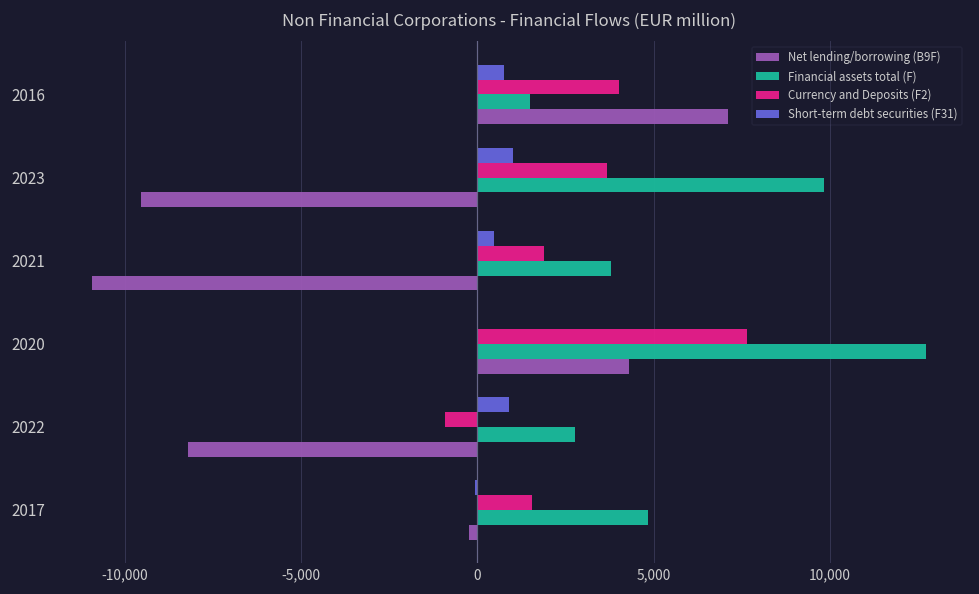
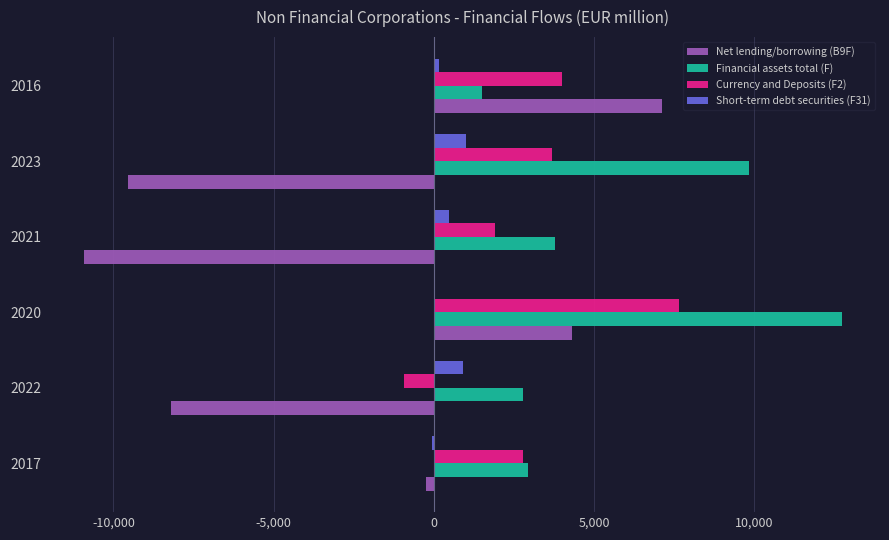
Short-term debt securities (F31), 2016: 700 -> 200
Currency and Deposits (F2), 2017: 1,500 -> 2,800
Financial assets total (F), 2017: 4,800 -> 2,900
